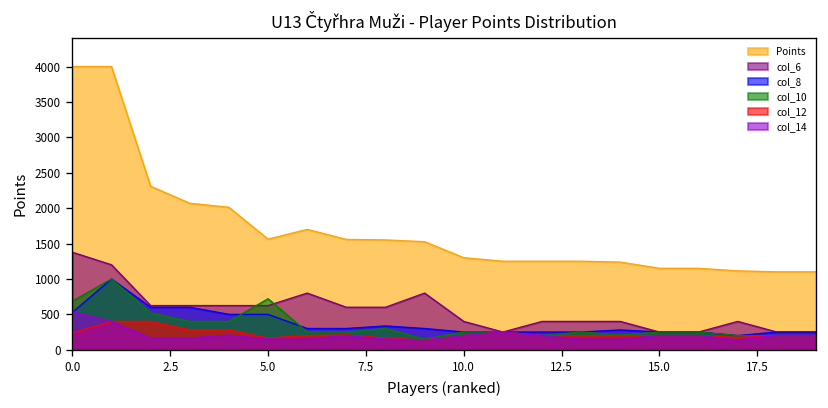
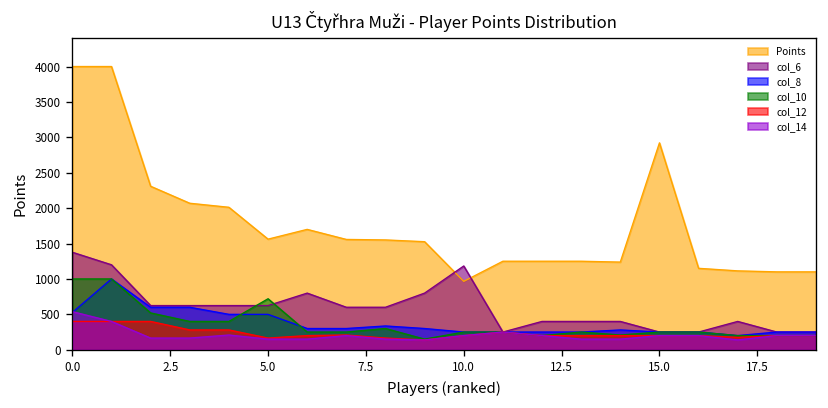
col_10, 0.0: 700 -> 1000
col_12, 0.0: 200 -> 400
Points, 10.0: 1300 -> 1000
col_6, 10.0: 400 -> 1200
Points, 15.0: 1200 -> 2900
